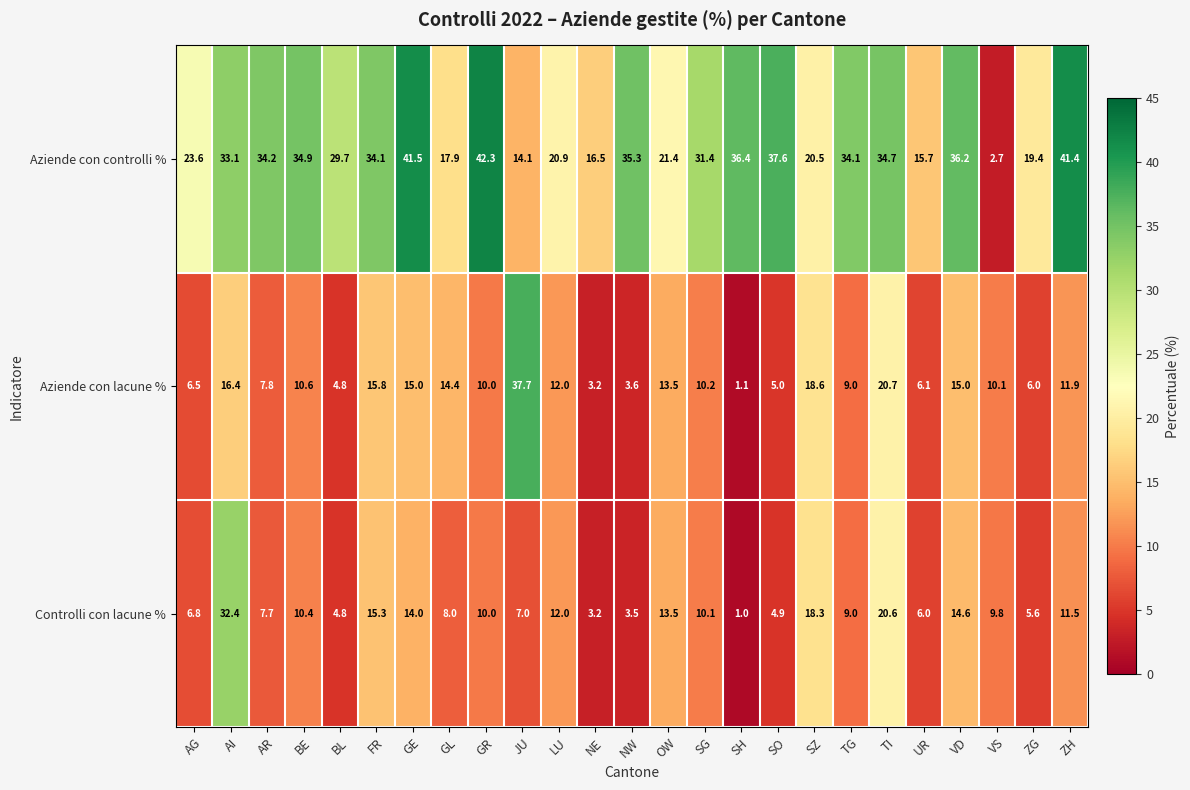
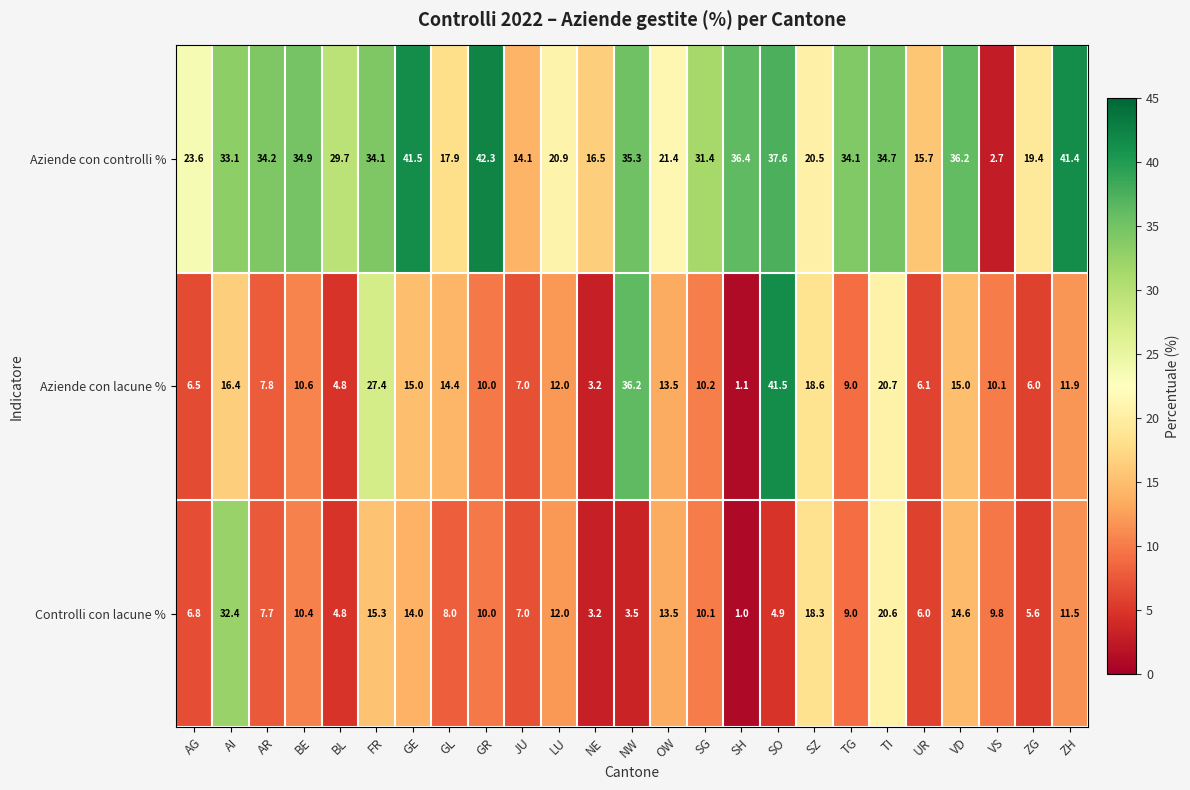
Aziende con lacune %, FR: 15.8 -> 27.4
Aziende con lacune %, JU: 37.7 -> 7.0
Aziende con lacune %, NW: 3.6 -> 36.2
Aziende con lacune %, SO: 5.0 -> 41.5
